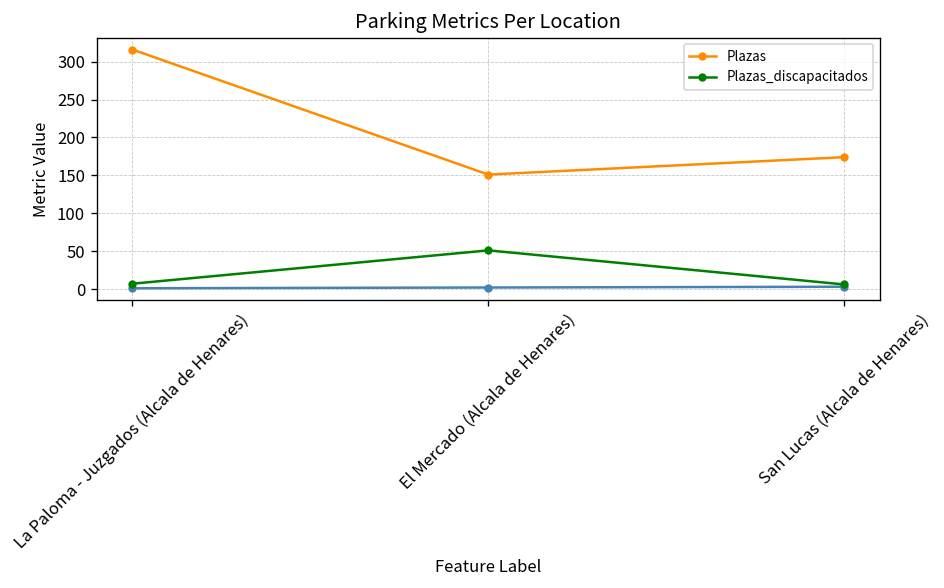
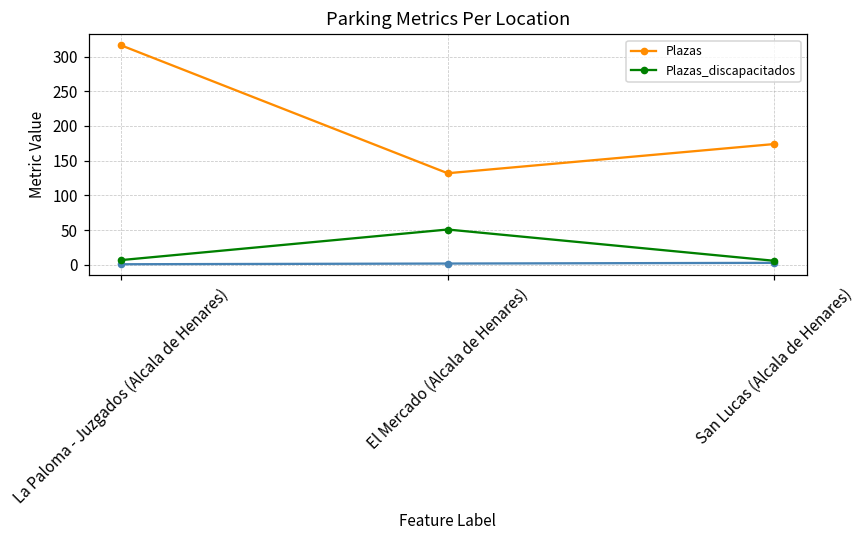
Plazas, El Mercado (Alcala de Henares): 150 -> 130
